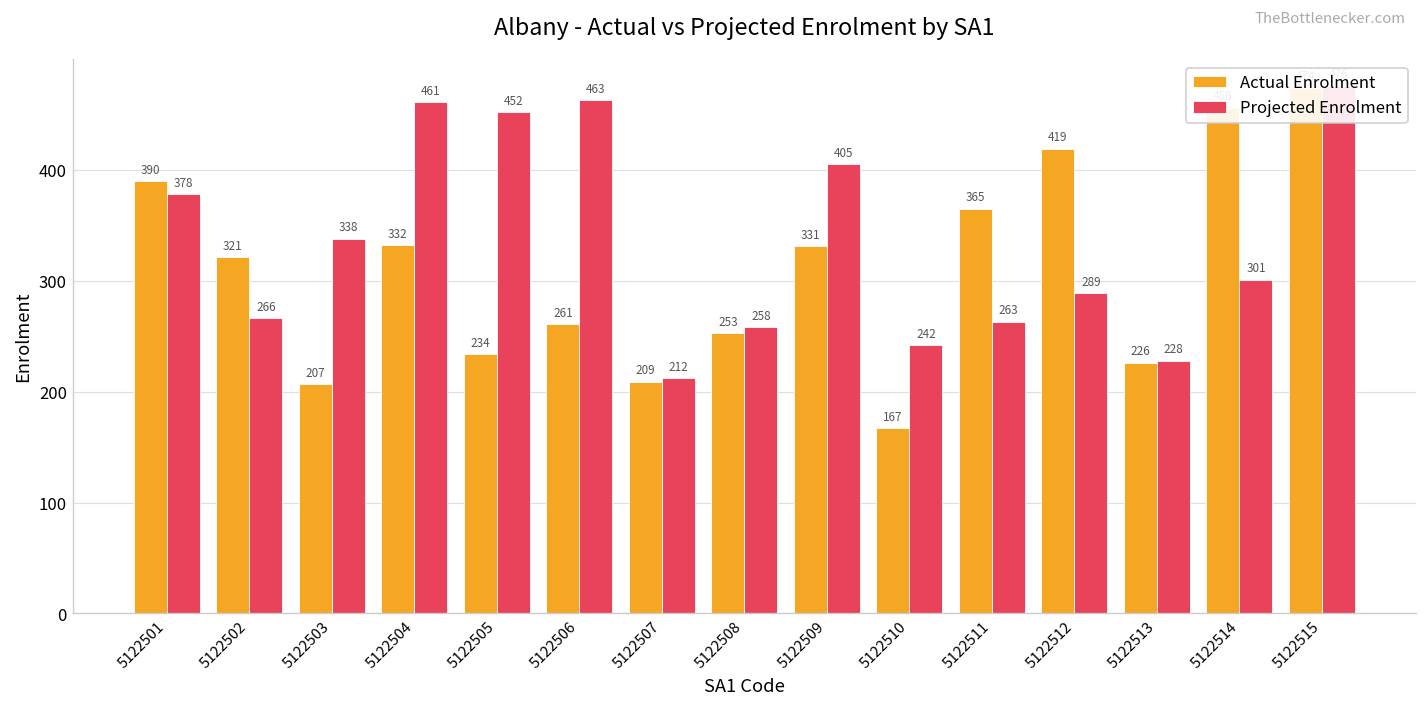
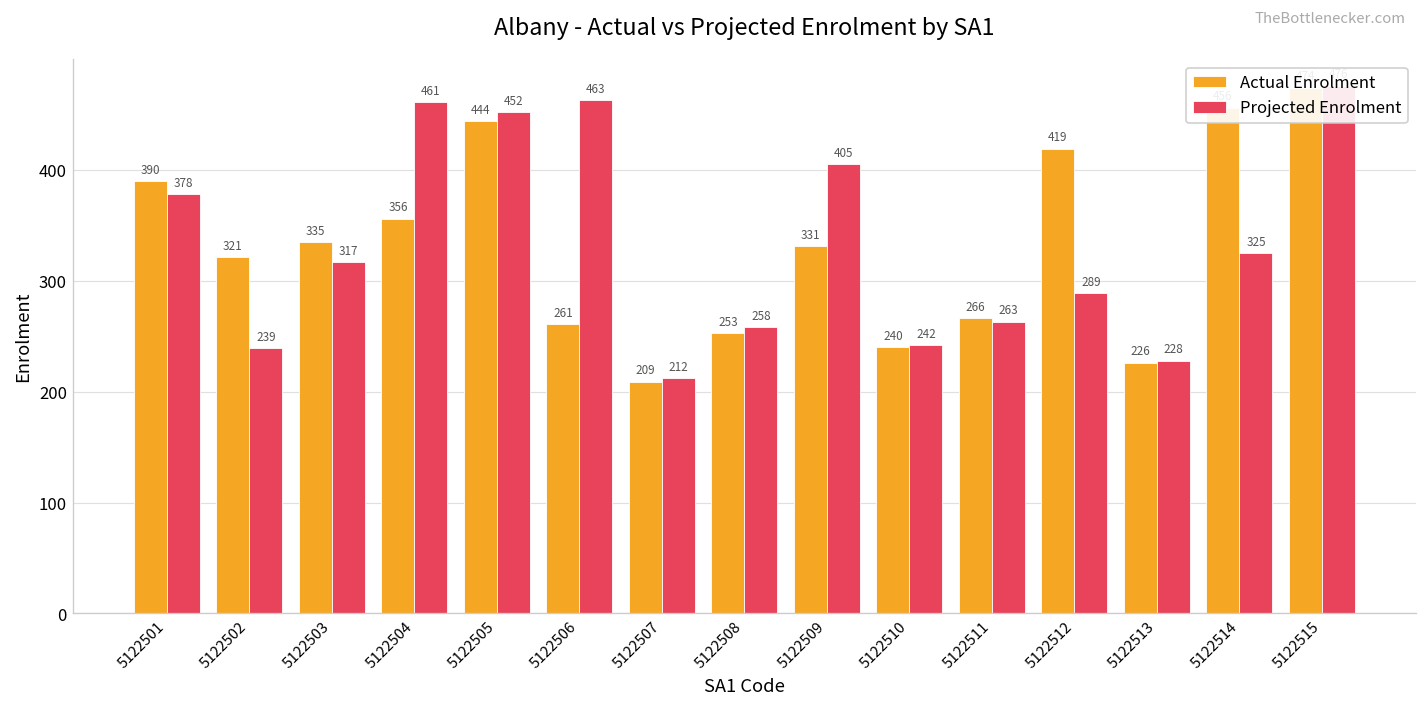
Projected Enrolment, 5122502: 266 -> 239
Actual Enrolment, 5122503: 207 -> 335
Projected Enrolment, 5122503: 338 -> 317
Actual Enrolment, 5122504: 332 -> 356
Actual Enrolment, 5122505: 234 -> 444
Actual Enrolment, 5122510: 167 -> 240
Actual Enrolment, 5122511: 365 -> 266
Projected Enrolment, 5122514: 301 -> 325
